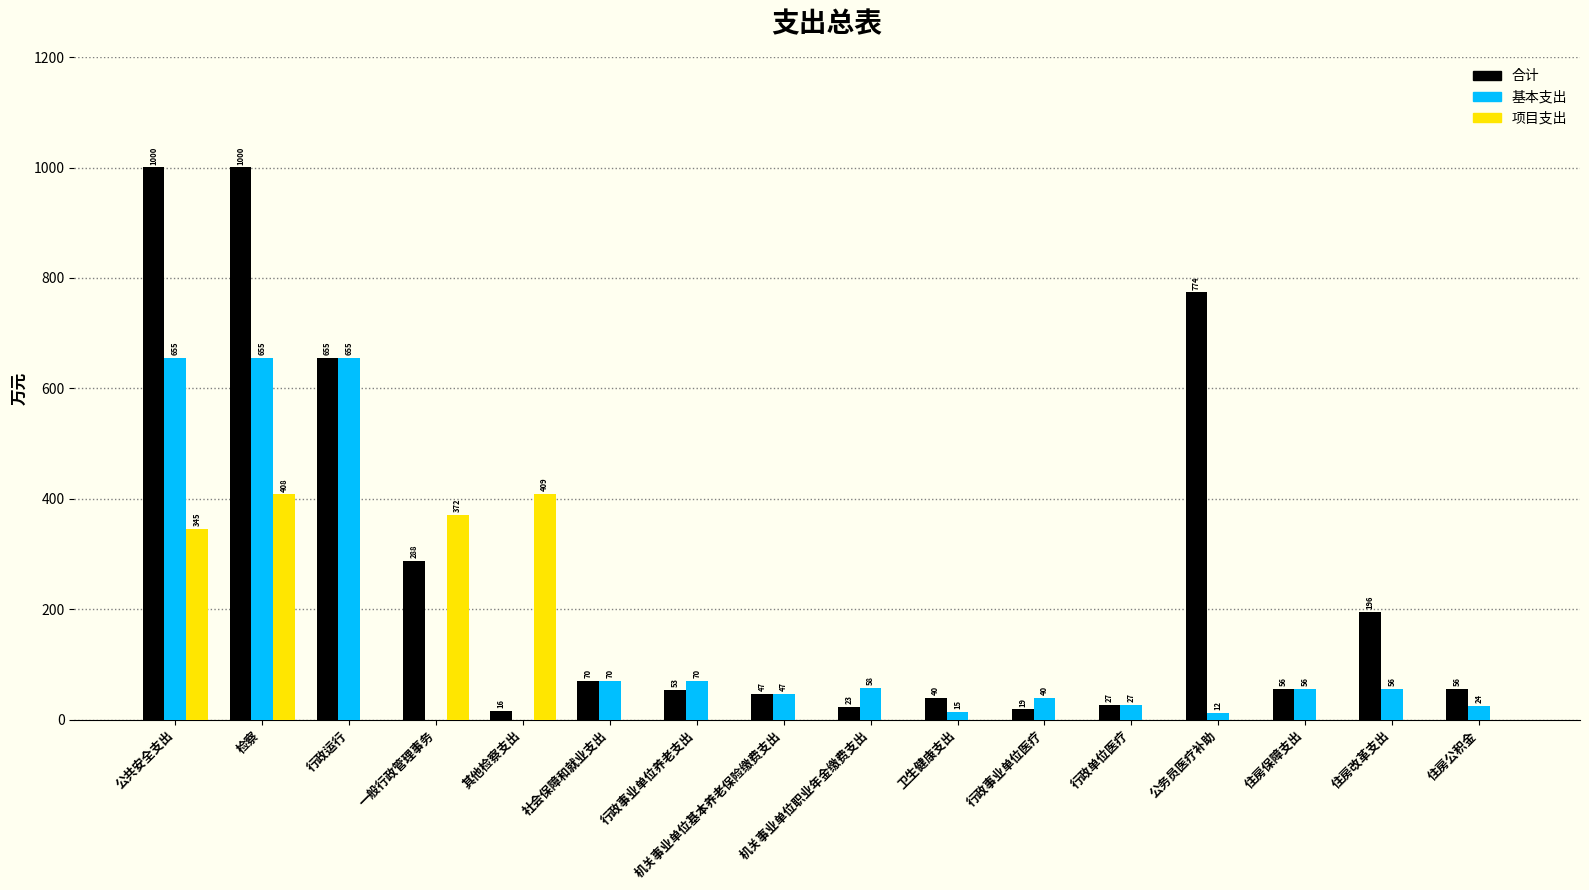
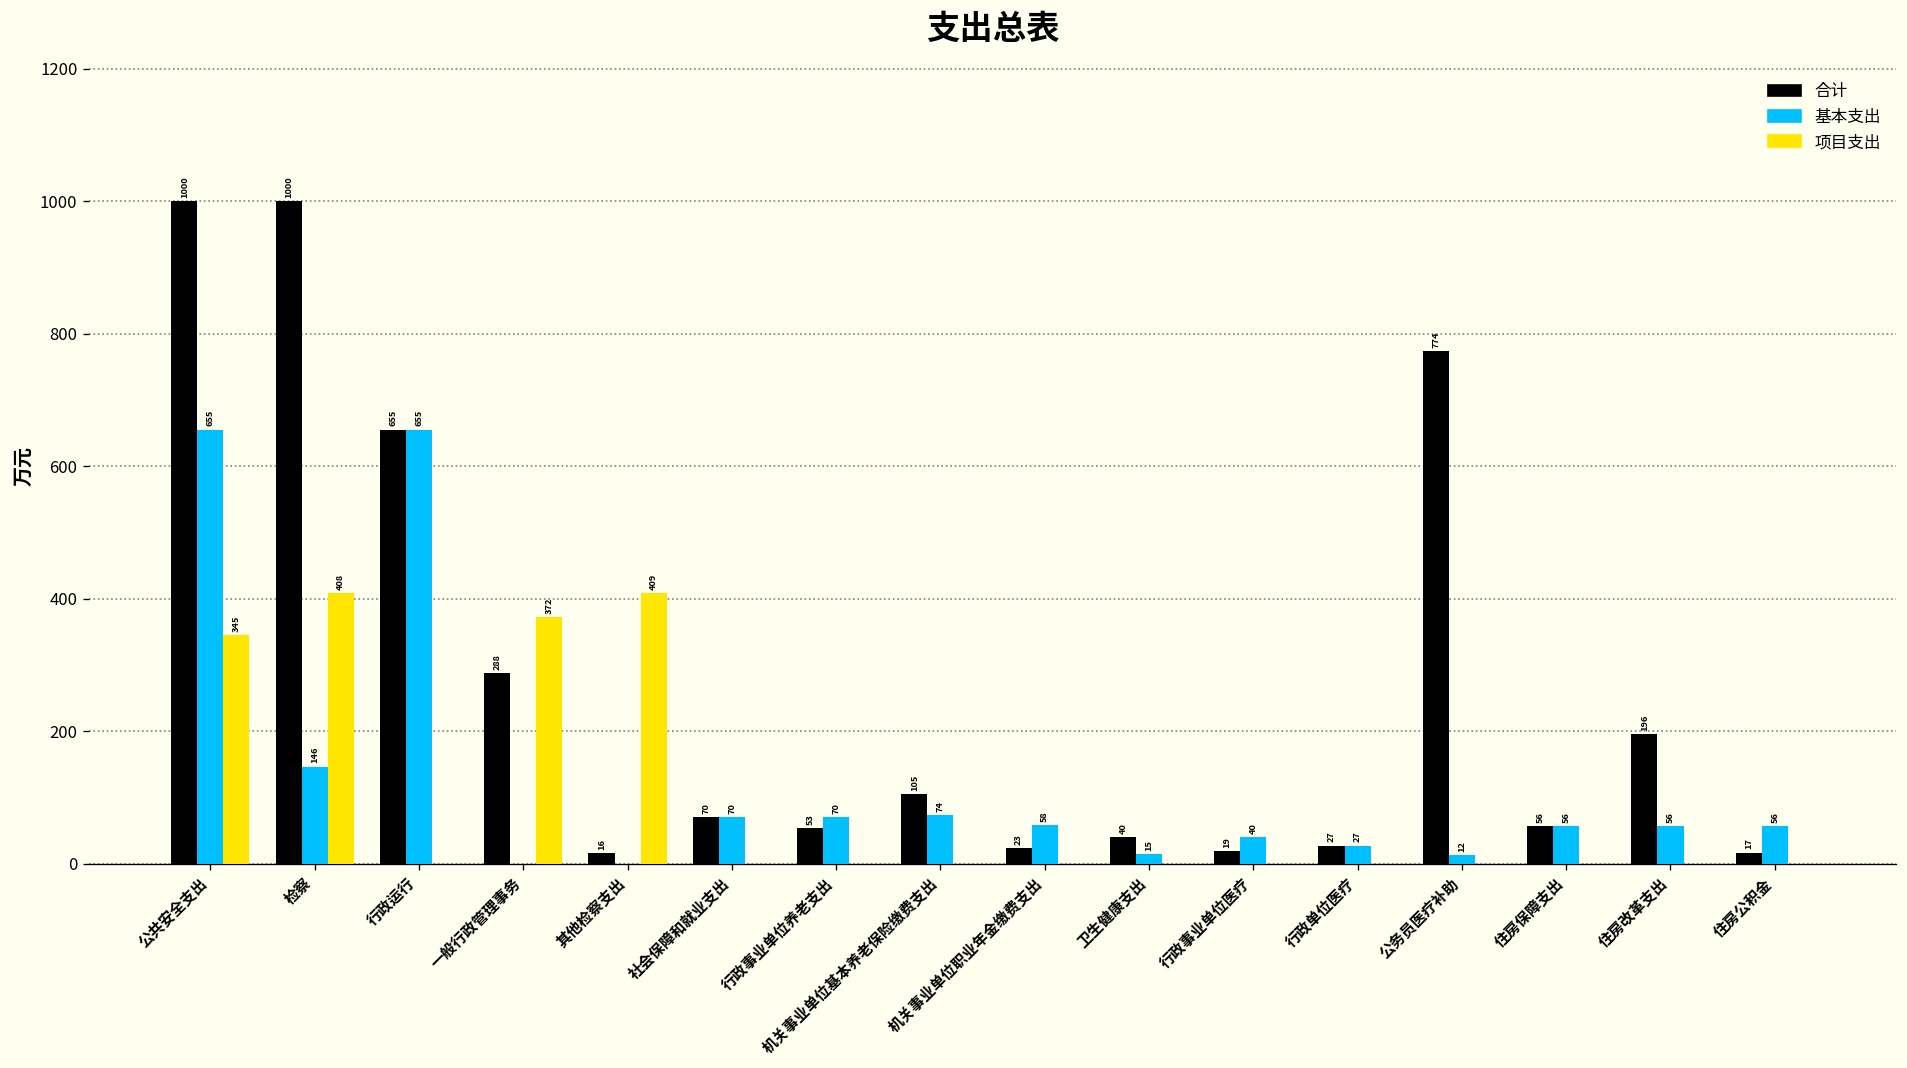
基本支出, 检察: 655 -> 146
合计, 机关事业单位基本养老保险缴费支出: 47 -> 105
基本支出, 机关事业单位基本养老保险缴费支出: 47 -> 74
合计, 住房公积金: 56 -> 17
基本支出, 住房公积金: 24 -> 56
